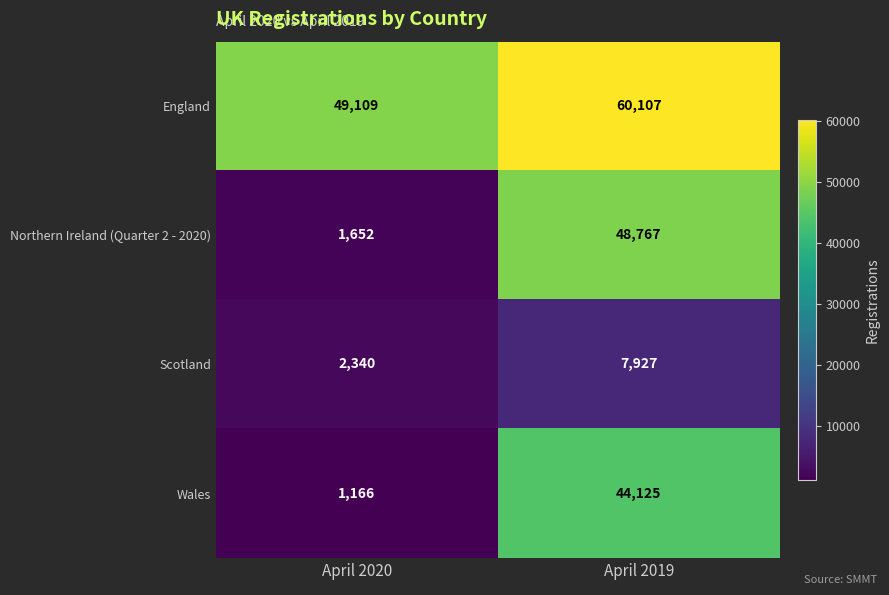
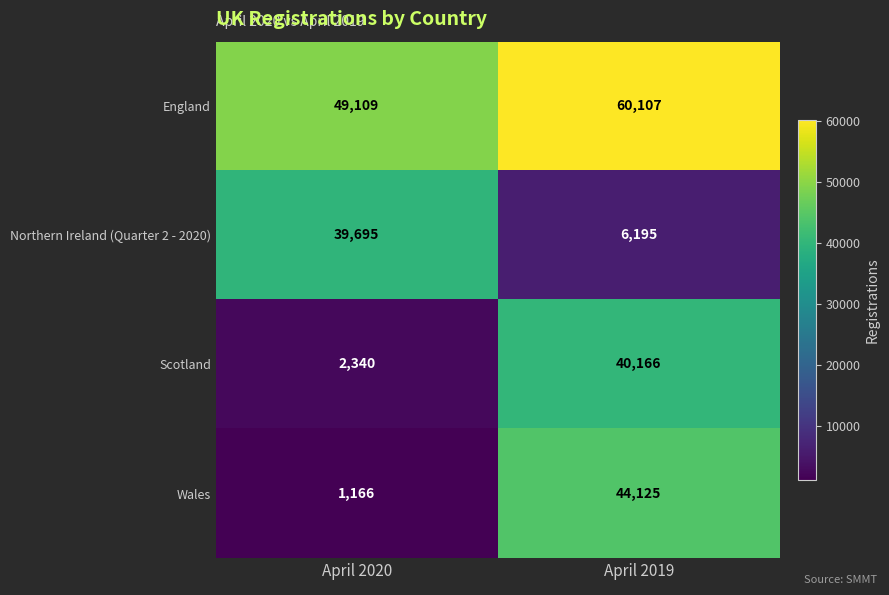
Northern Ireland (Quarter 2 - 2020), April 2020: 1,652 -> 39,695
Northern Ireland (Quarter 2 - 2020), April 2019: 48,767 -> 6,195
Scotland, April 2019: 7,927 -> 40,166
